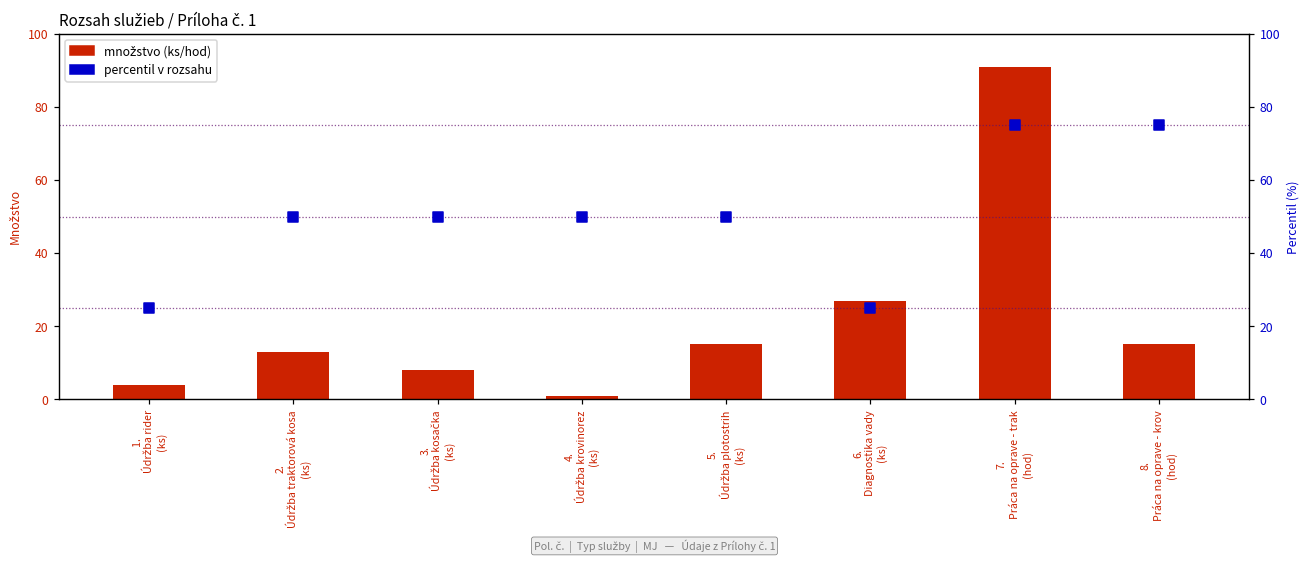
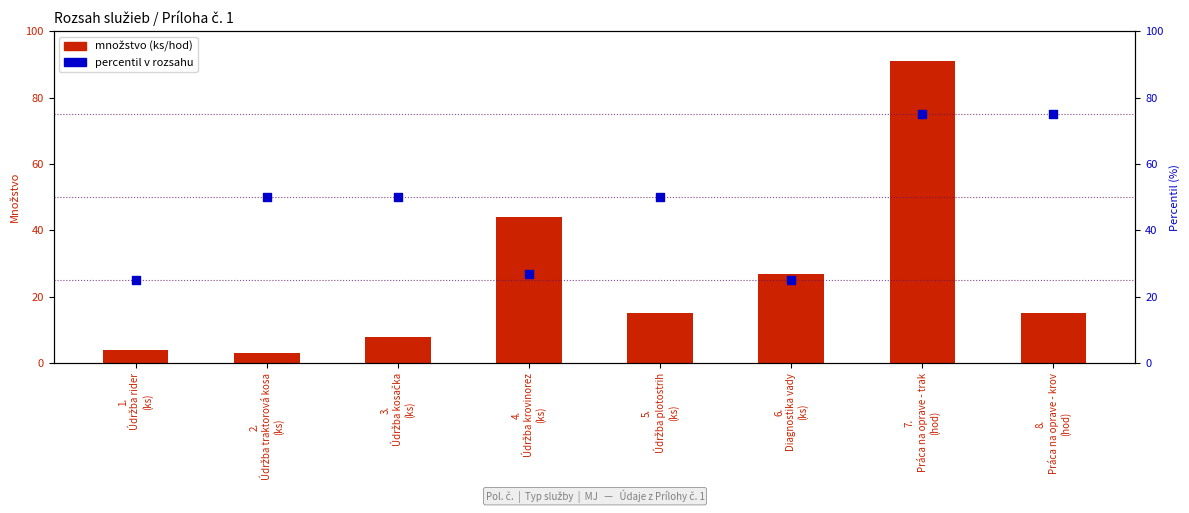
množstvo (ks/hod), 2. Údržba traktorová kosa (ks): 13 -> 3
množstvo (ks/hod), 4. Údržba krovinorez (ks): 1 -> 44
percentil v rozsahu, 4. Údržba krovinorez (ks): 50 -> 27
